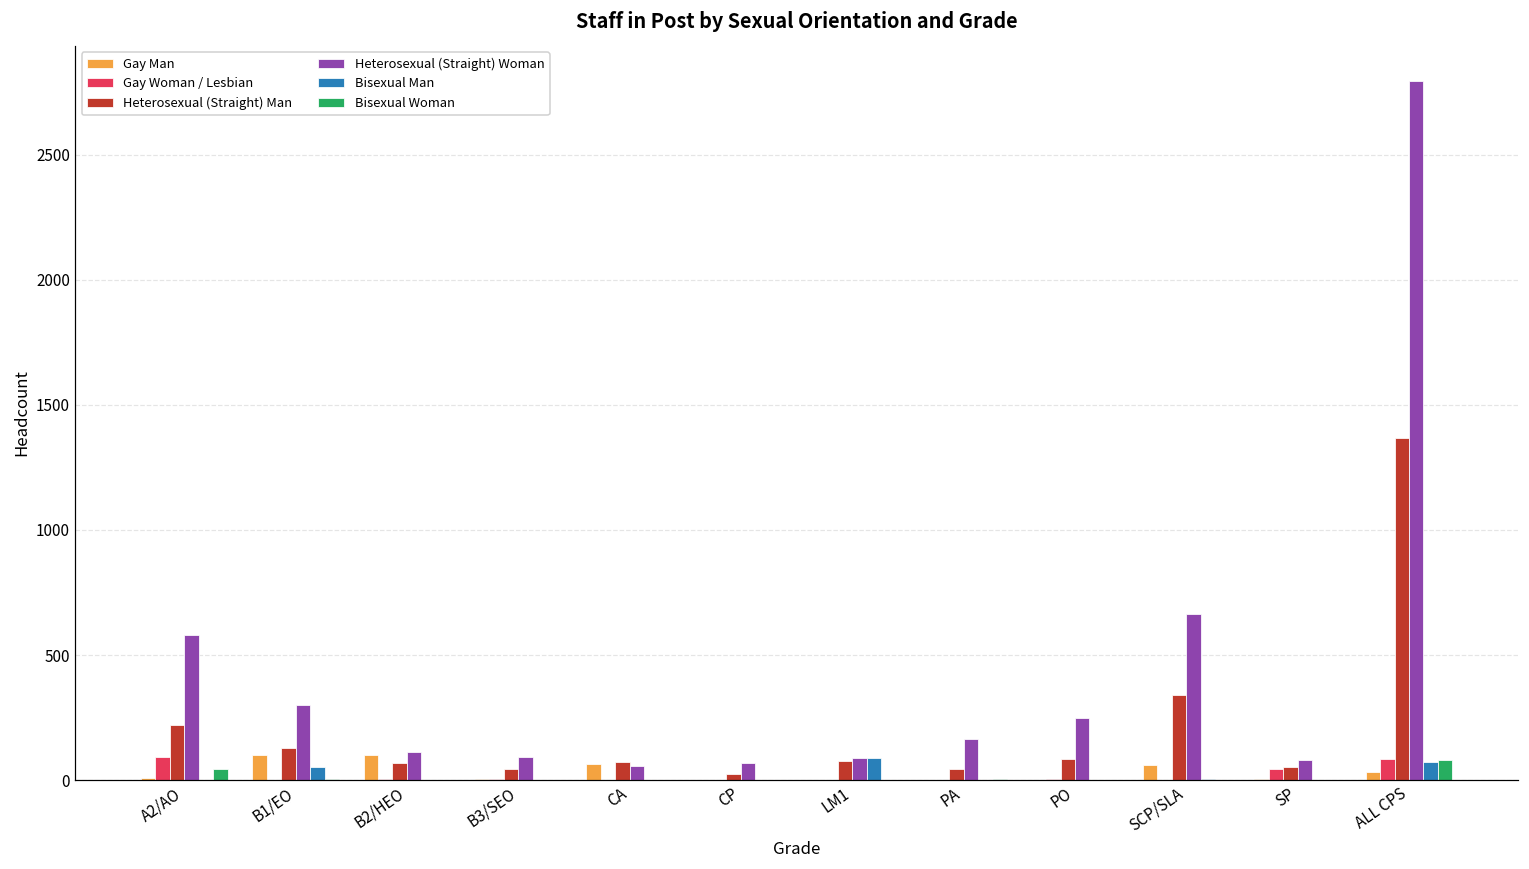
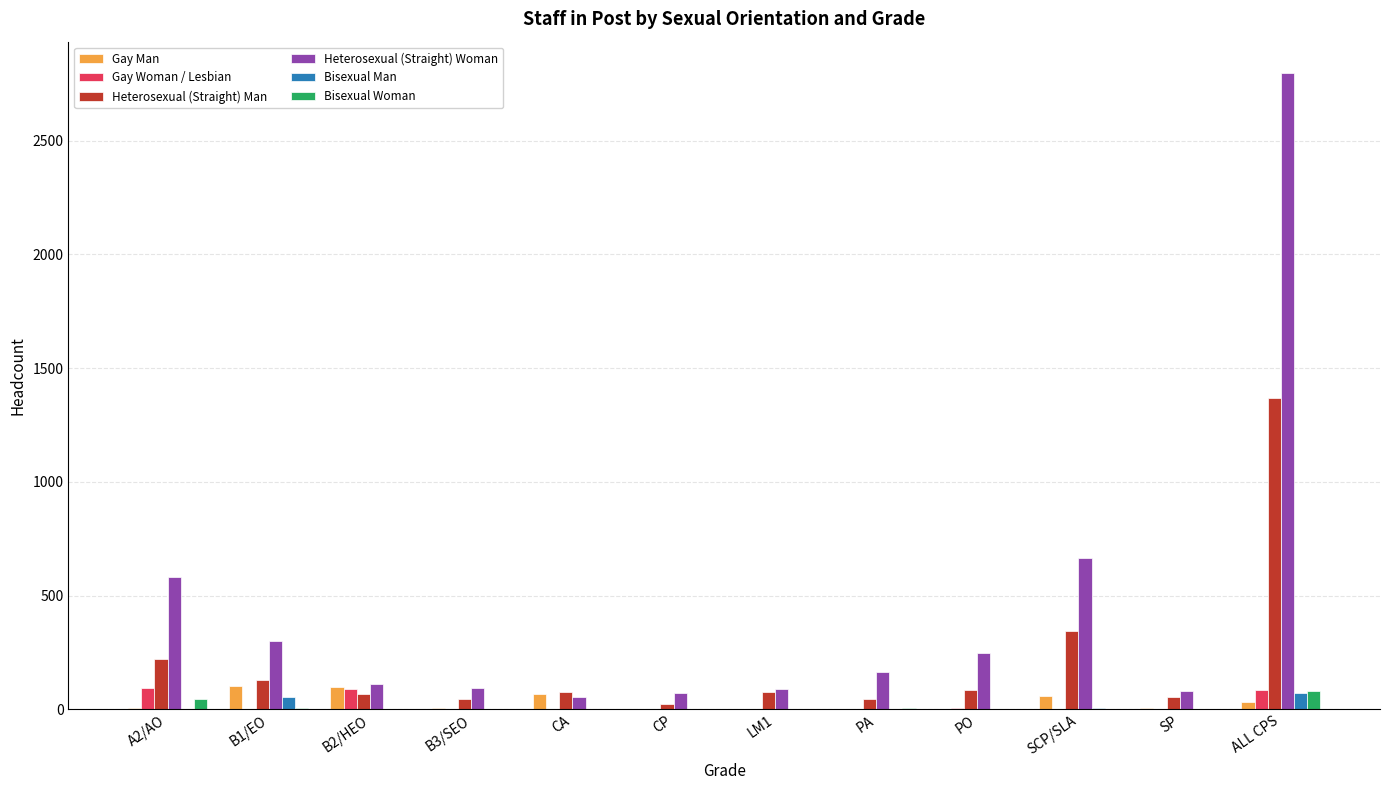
Gay Woman / Lesbian, B2/HEO: 0 -> 90
Bisexual Man, LM1: 90 -> 0
Gay Woman / Lesbian, SP: 50 -> 0
